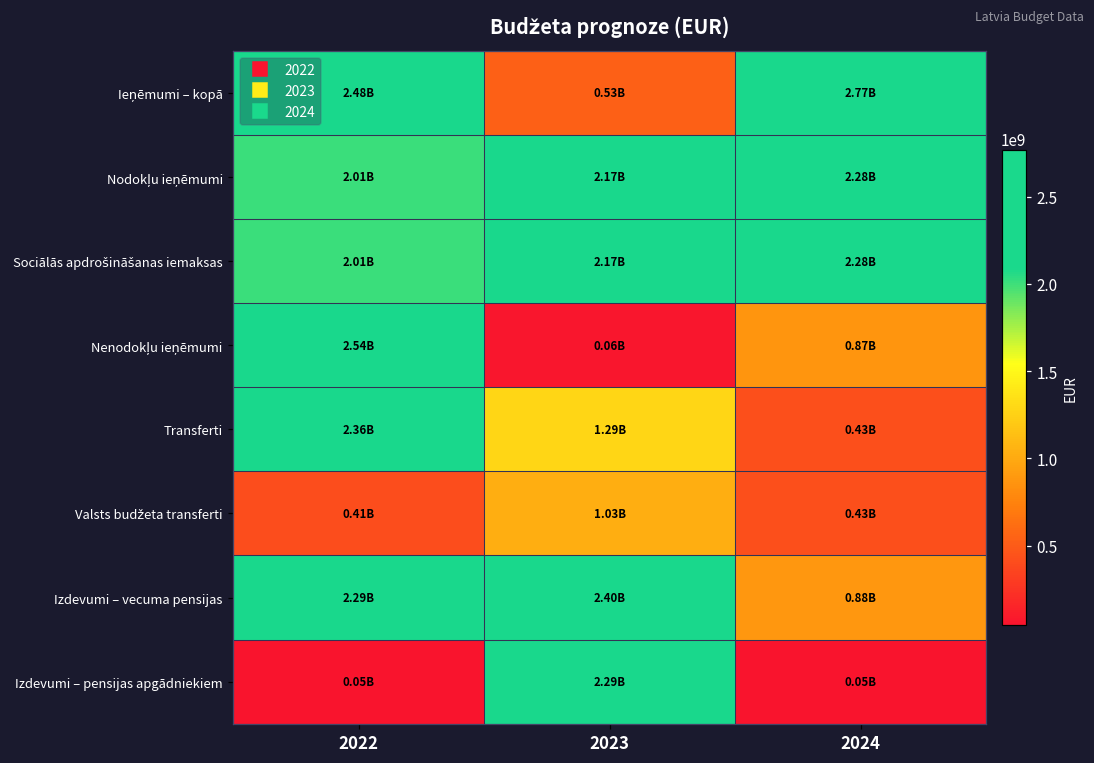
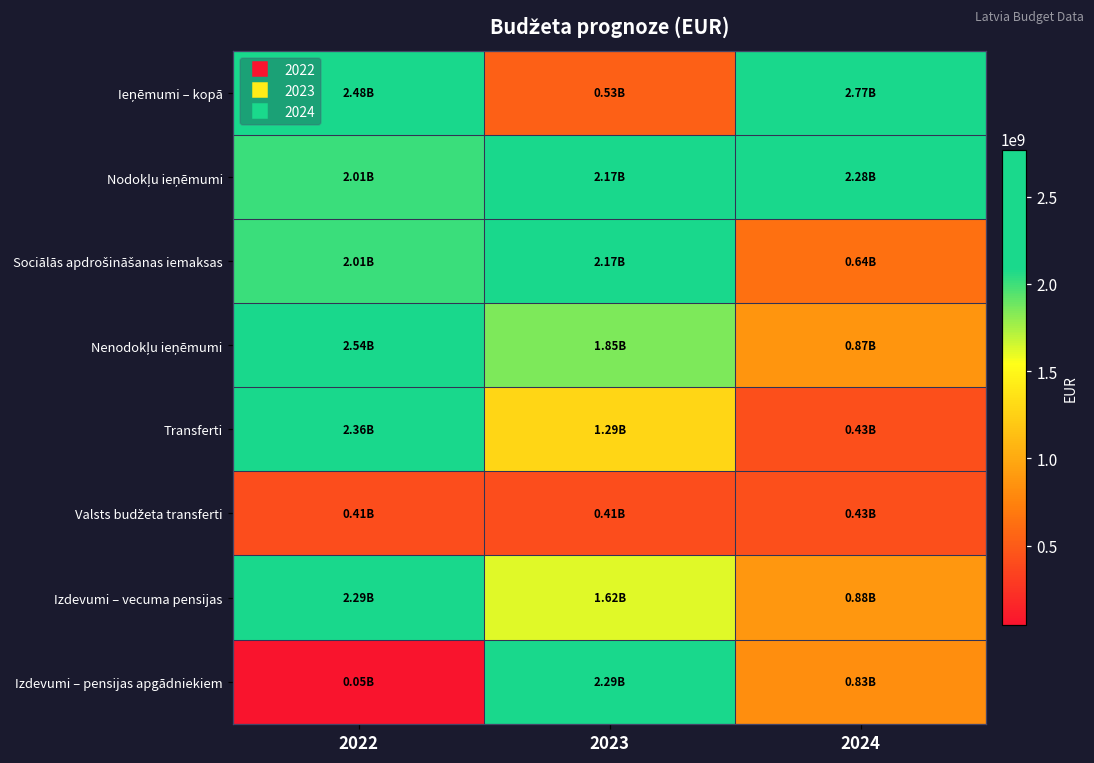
Sociālās apdrošināšanas iemaksas, 2024: 2.28B -> 0.64B
Nenodokļu ieņēmumi, 2023: 0.06B -> 1.85B
Valsts budžeta transferti, 2023: 1.03B -> 0.41B
Izdevumi – vecuma pensijas, 2023: 2.40B -> 1.62B
Izdevumi – pensijas apgādniekiem, 2024: 0.05B -> 0.83B
